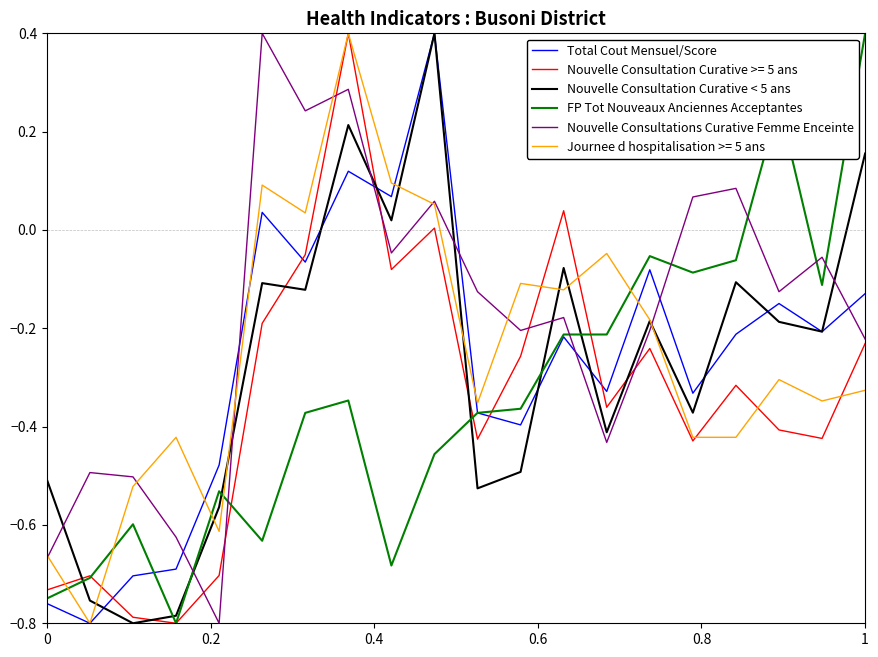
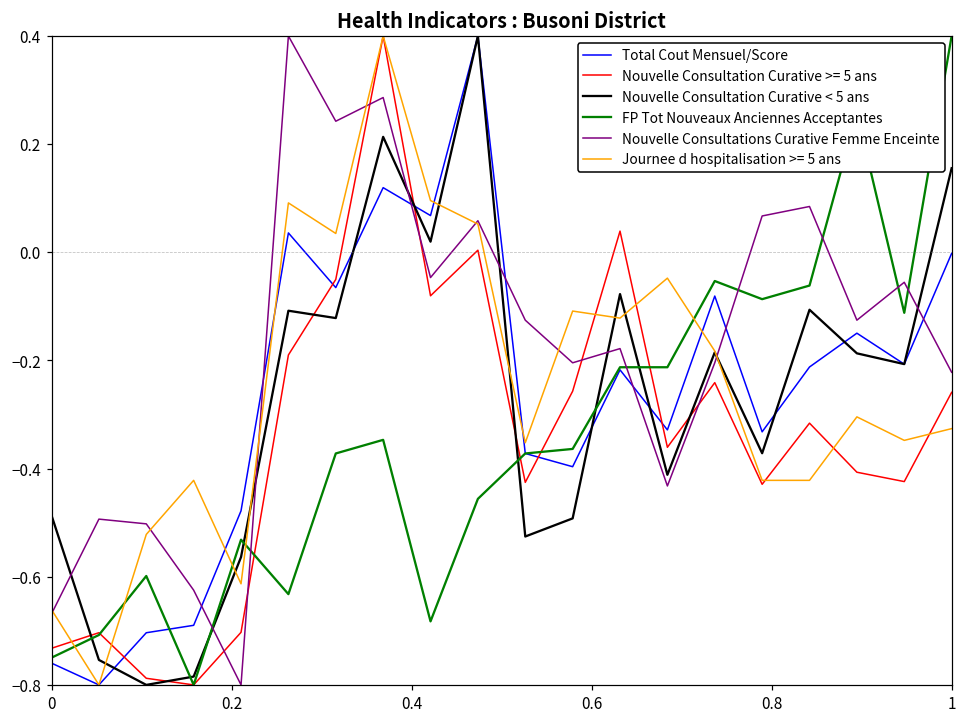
Nouvelle Consultation Curative < 5 ans, 0: -0.51 -> -0.49
Total Cout Mensuel/Score, 1: -0.13 -> 0.00
Nouvelle Consultation Curative >= 5 ans, 1: -0.23 -> -0.26
